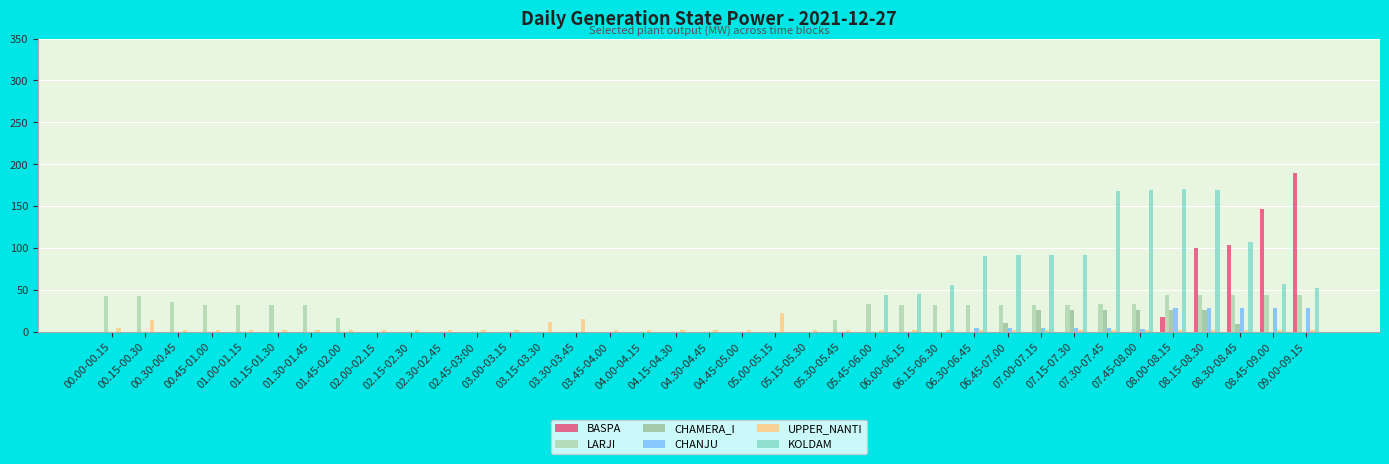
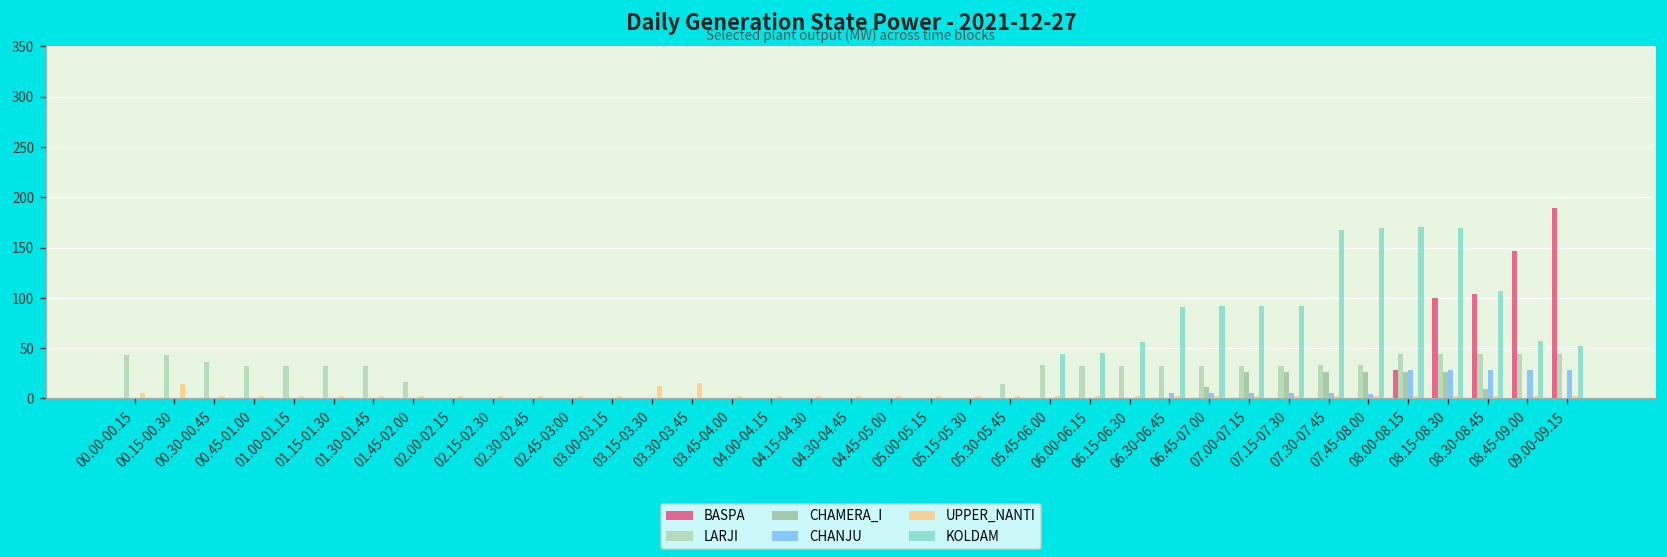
UPPER_NANTI, 05.00-05.15: 20 -> 0
BASPA, 08.00-08.15: 20 -> 30
